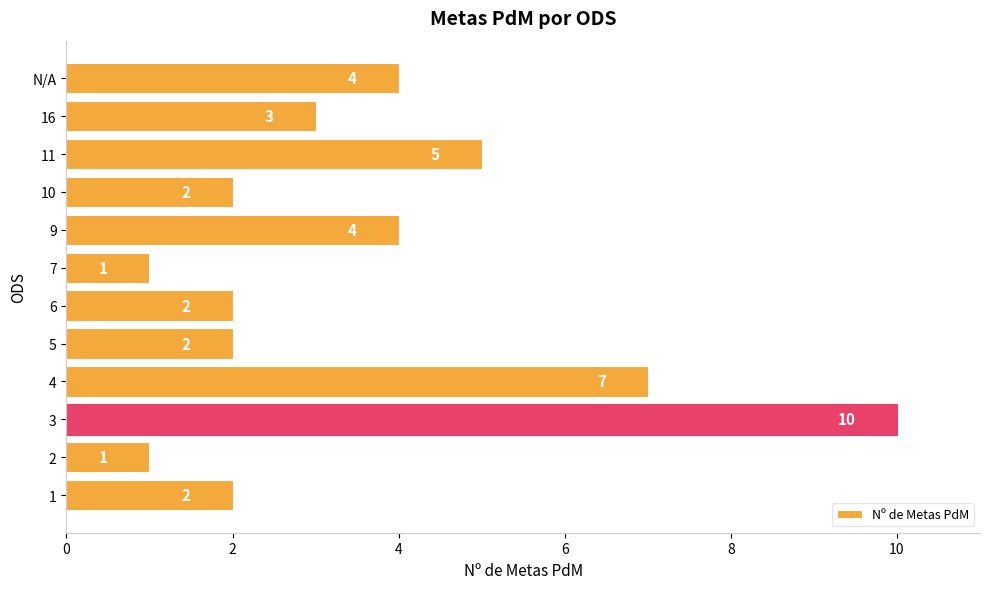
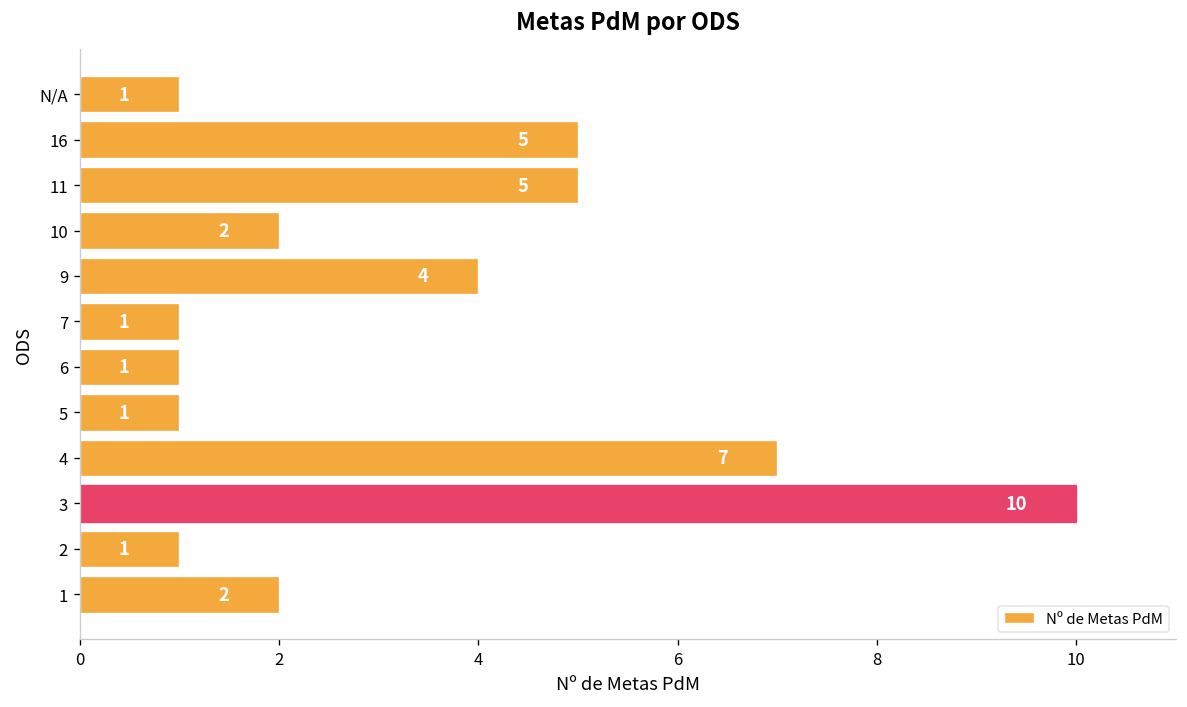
N/A: 4 -> 1
16: 3 -> 5
6: 2 -> 1
5: 2 -> 1
